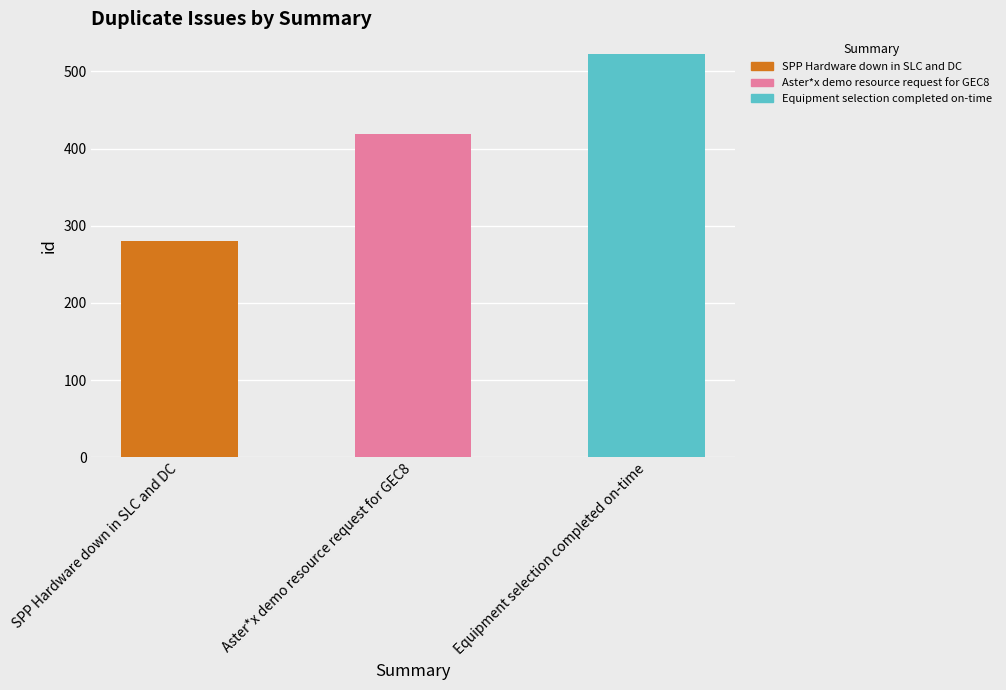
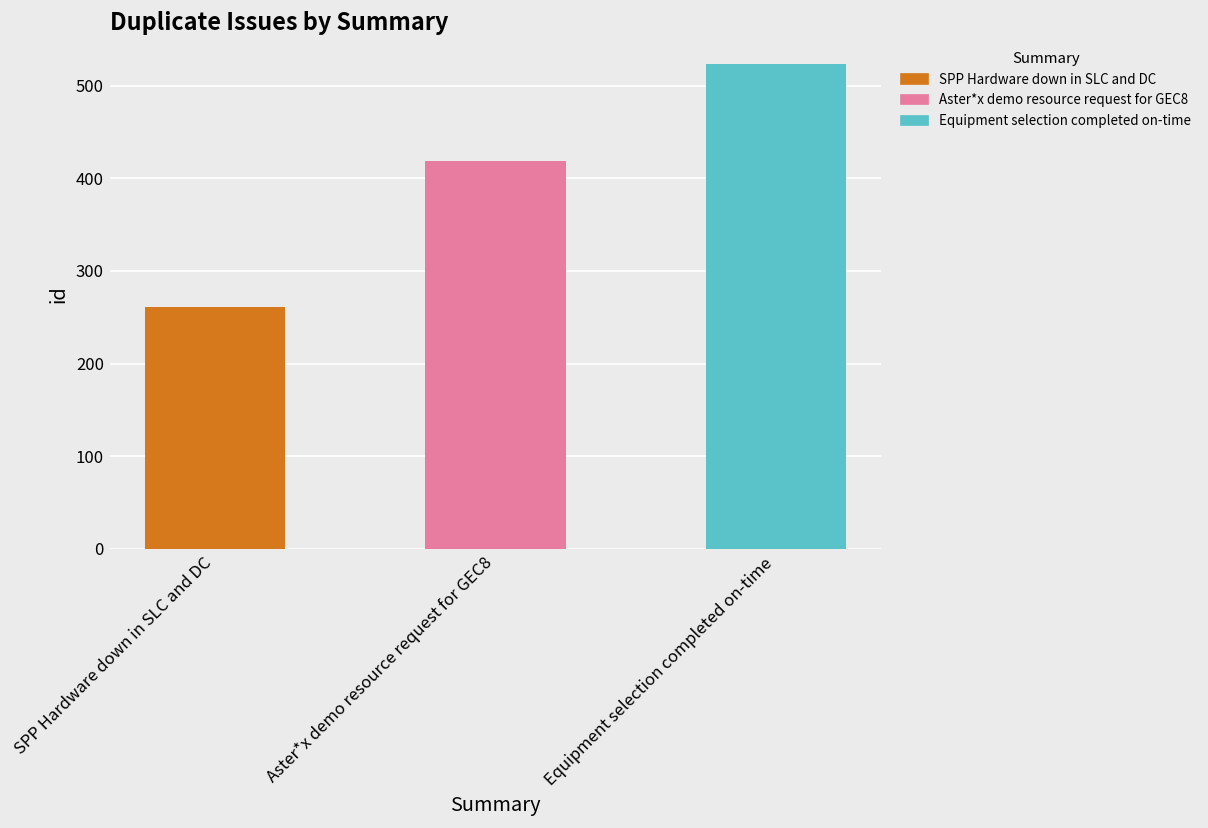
SPP Hardware down in SLC and DC: 280 -> 260
